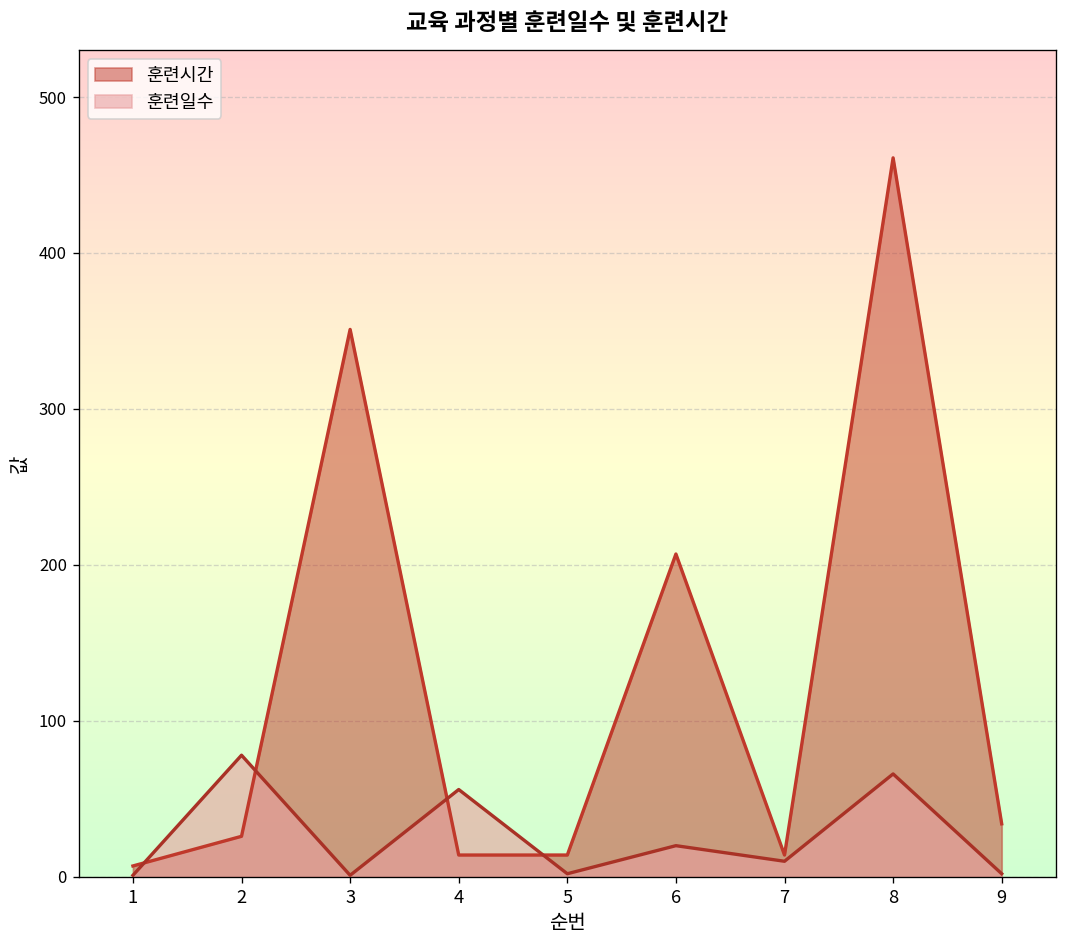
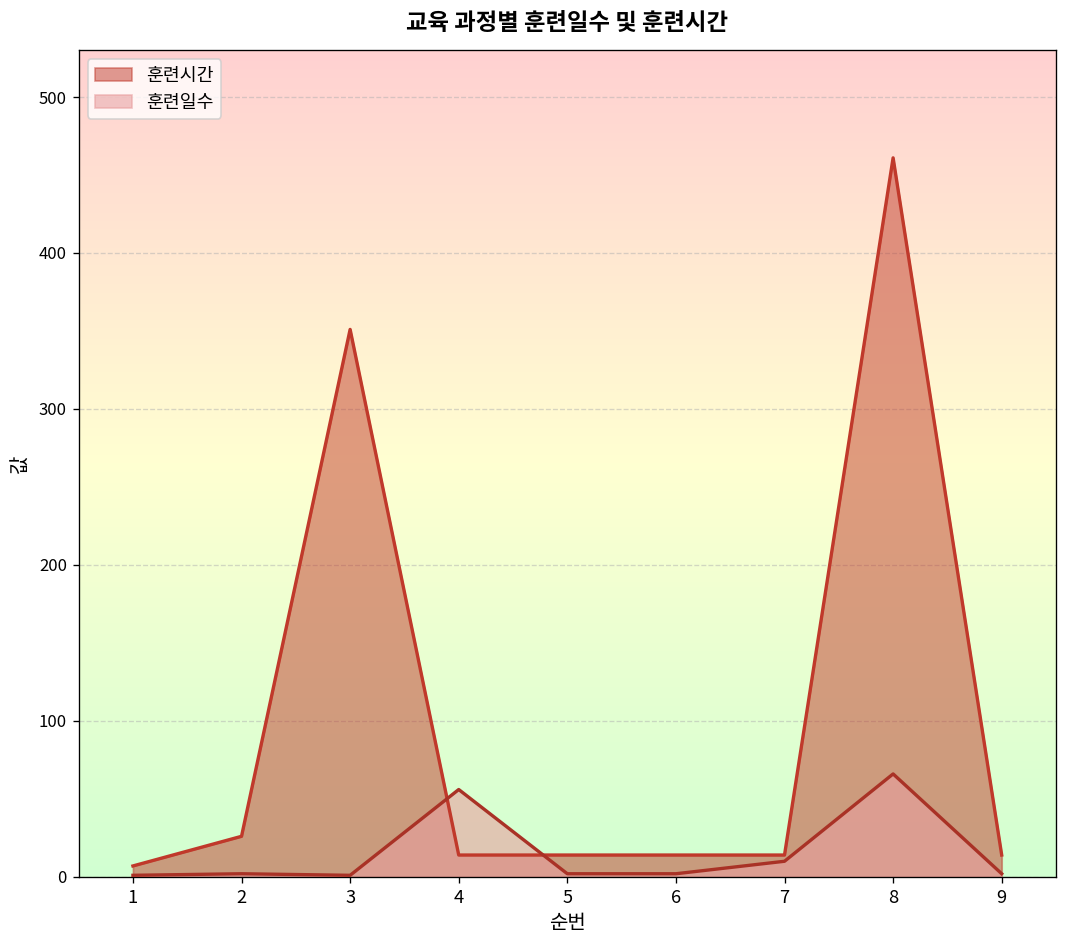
훈련일수, 2: 78 -> 2
훈련시간, 6: 207 -> 14
훈련일수, 6: 20 -> 2
훈련시간, 9: 34 -> 14
